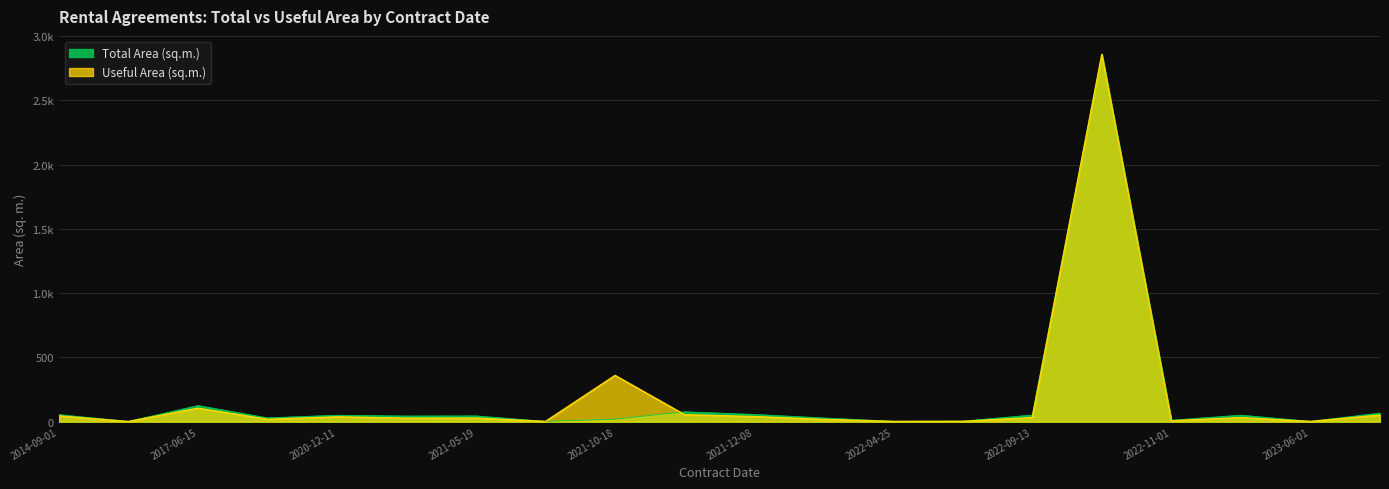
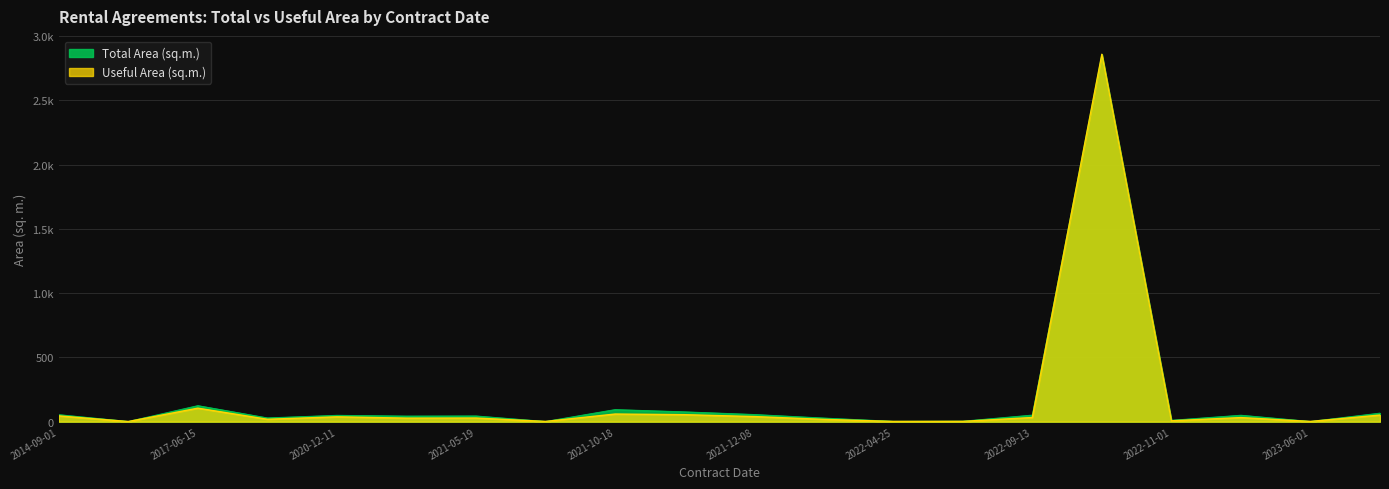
Total Area (sq.m.), 2021-10-18: 20 -> 90
Useful Area (sq.m.), 2021-10-18: 360 -> 60
